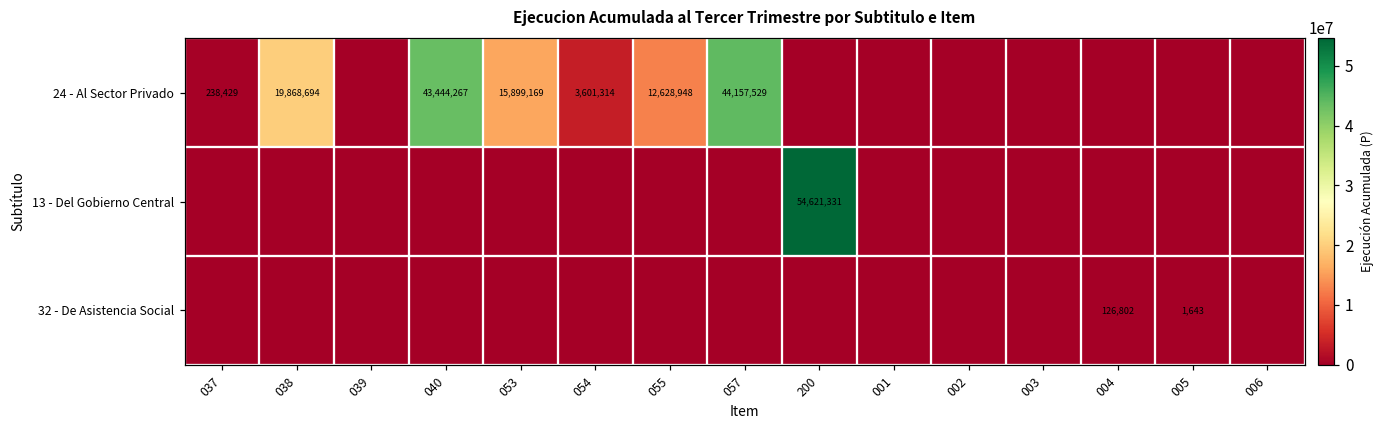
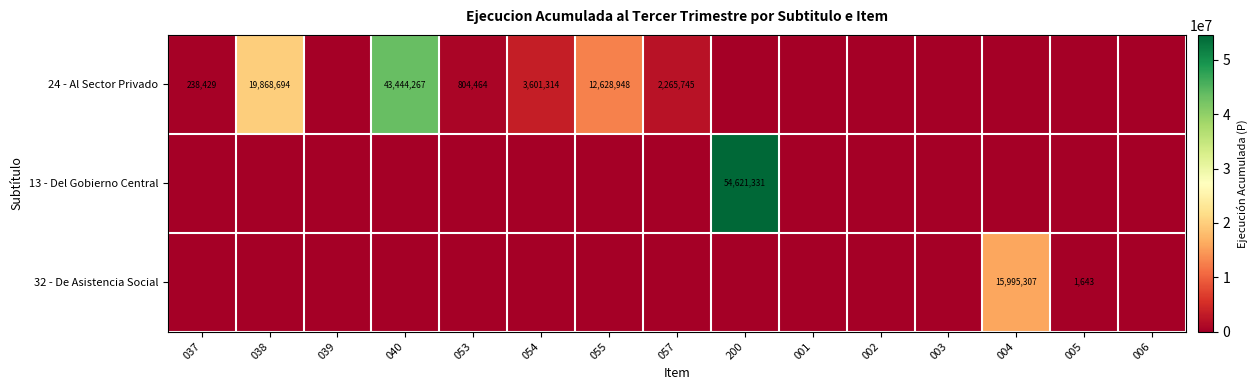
24 - Al Sector Privado, 053: 15,899,169 -> 804,464
24 - Al Sector Privado, 057: 44,157,529 -> 2,265,745
32 - De Asistencia Social, 004: 126,802 -> 15,995,307
